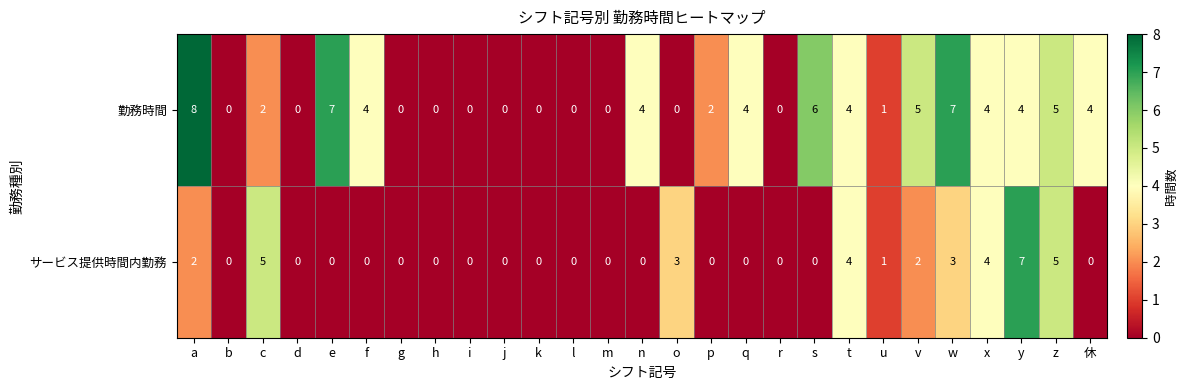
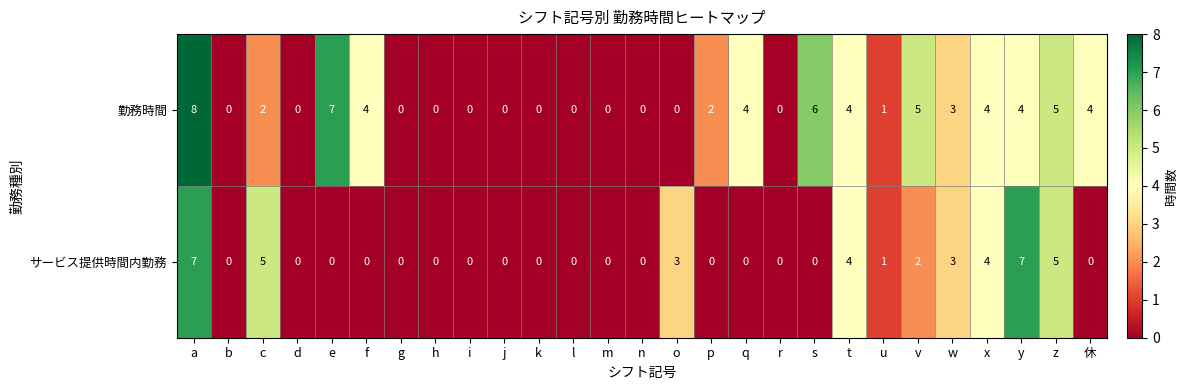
勤務時間, n: 4 -> 0
勤務時間, w: 7 -> 3
サービス提供時間内勤務, a: 2 -> 7
